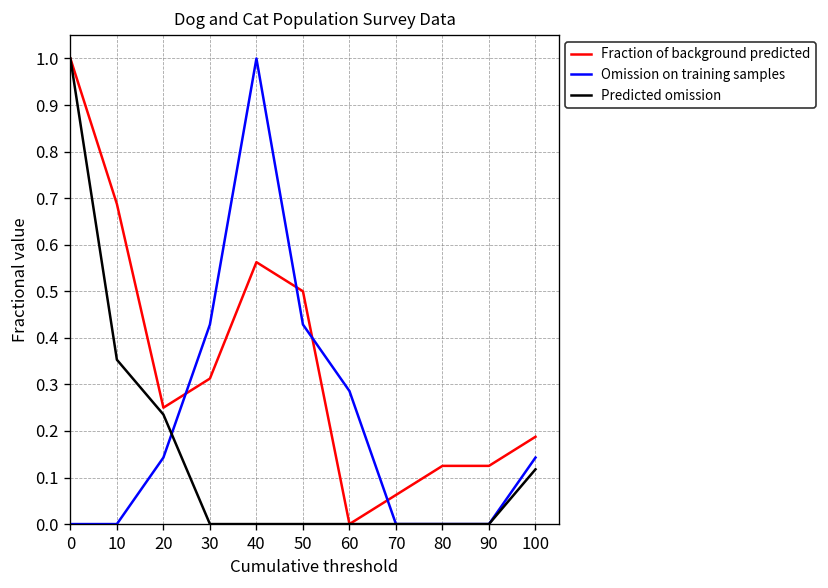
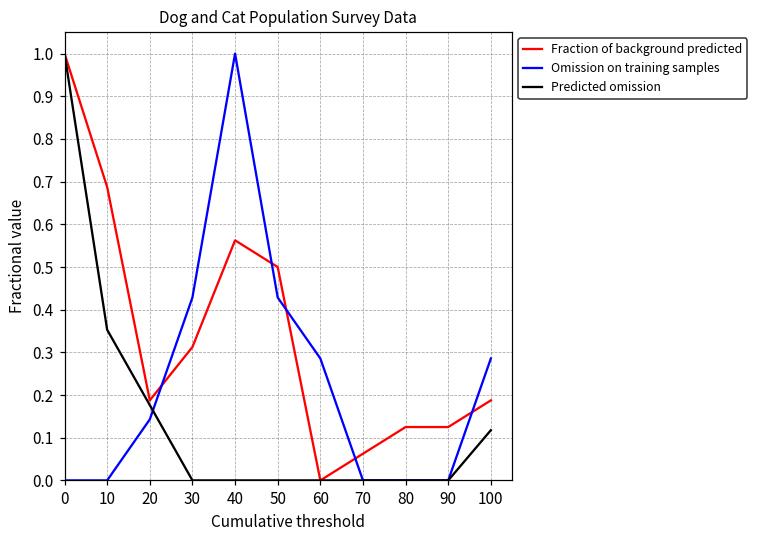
Fraction of background predicted, 20: 0.25 -> 0.19
Predicted omission, 20: 0.24 -> 0.18
Omission on training samples, 100: 0.14 -> 0.29
